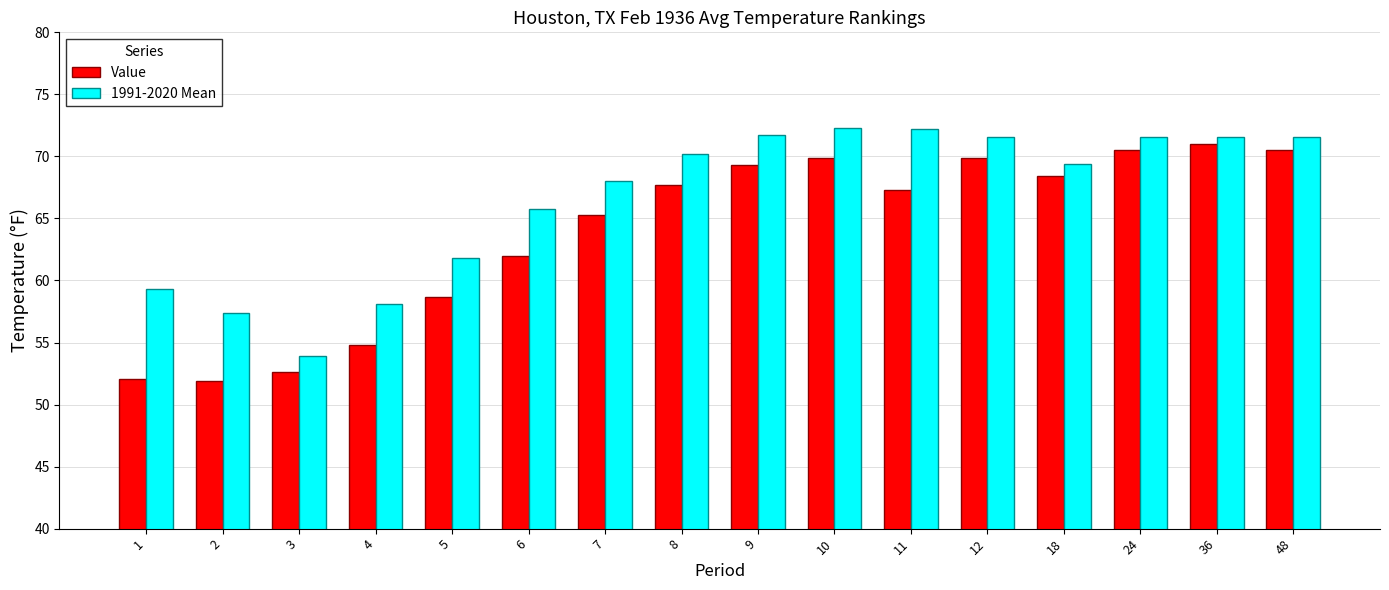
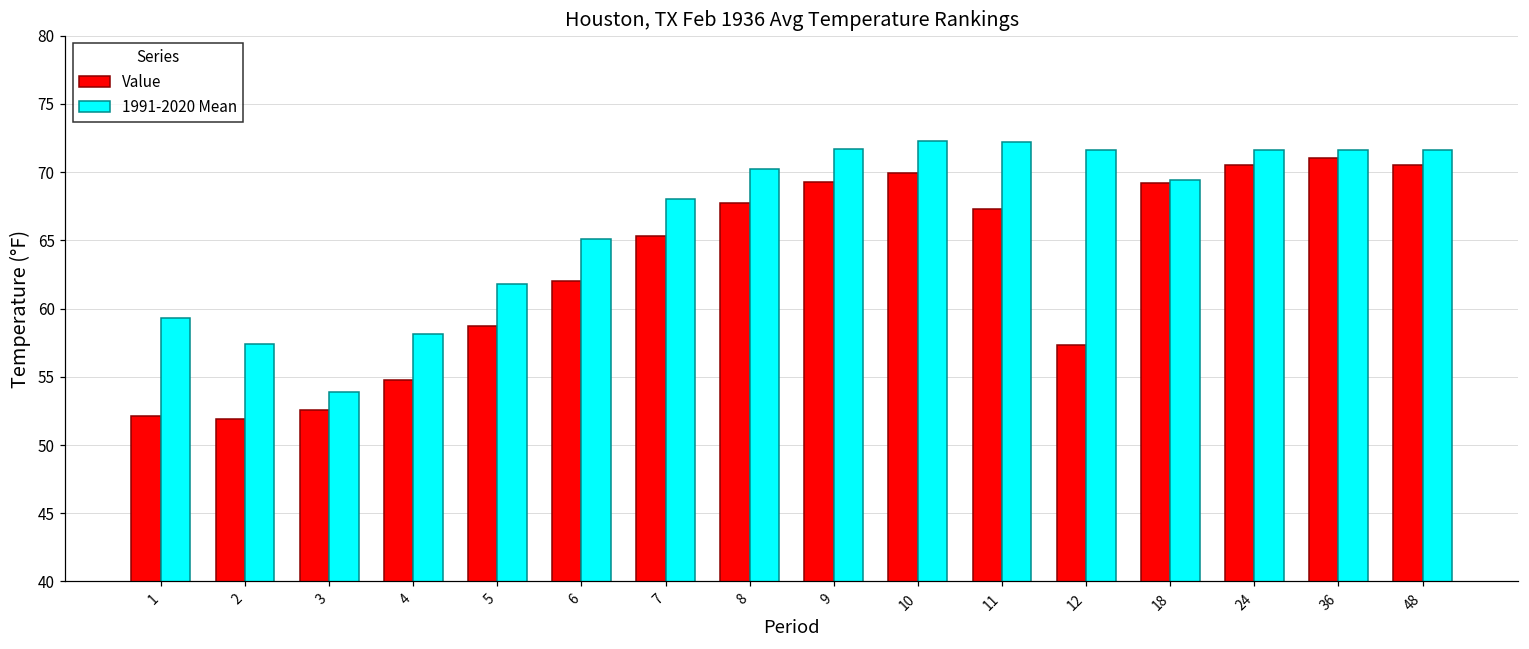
1991-2020 Mean, 6: 65.8 -> 65.1
Value, 12: 69.9 -> 57.3
Value, 18: 68.4 -> 69.2
